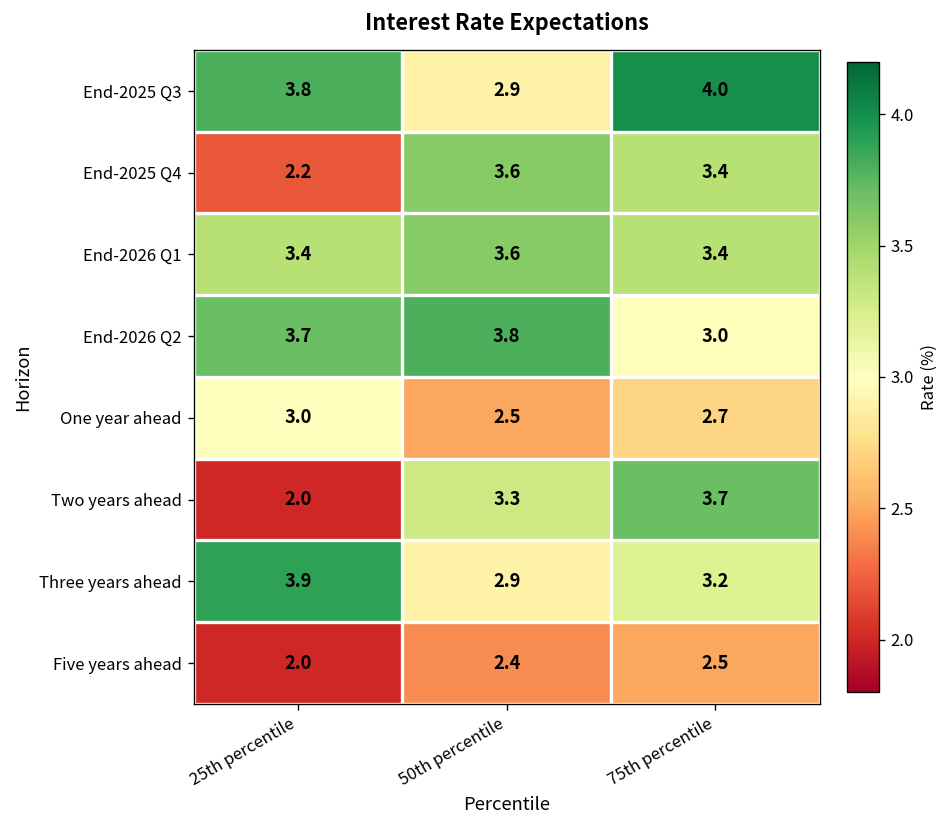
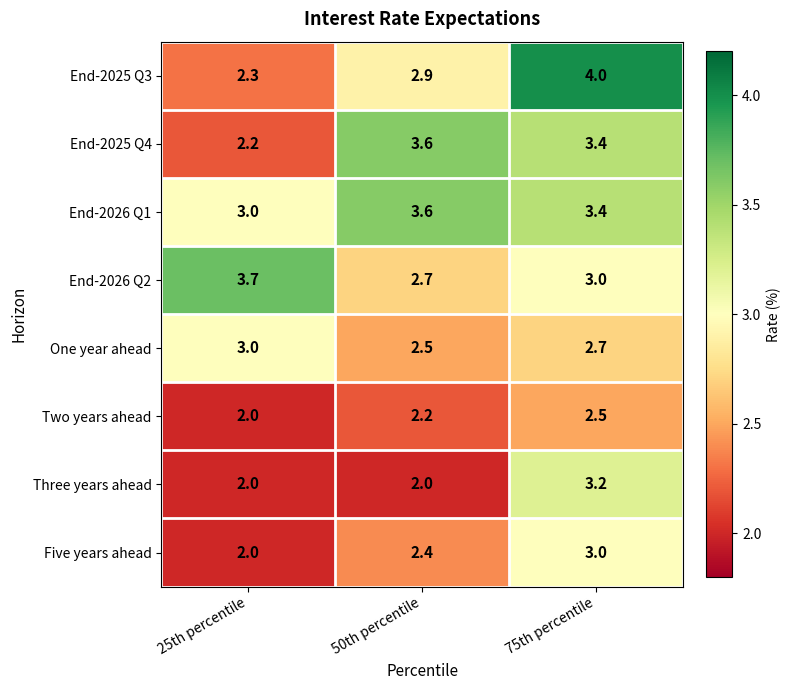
End-2025 Q3, 25th percentile: 3.8 -> 2.3
End-2026 Q1, 25th percentile: 3.4 -> 3.0
End-2026 Q2, 50th percentile: 3.8 -> 2.7
Two years ahead, 50th percentile: 3.3 -> 2.2
Two years ahead, 75th percentile: 3.7 -> 2.5
Three years ahead, 25th percentile: 3.9 -> 2.0
Three years ahead, 50th percentile: 2.9 -> 2.0
Five years ahead, 75th percentile: 2.5 -> 3.0
